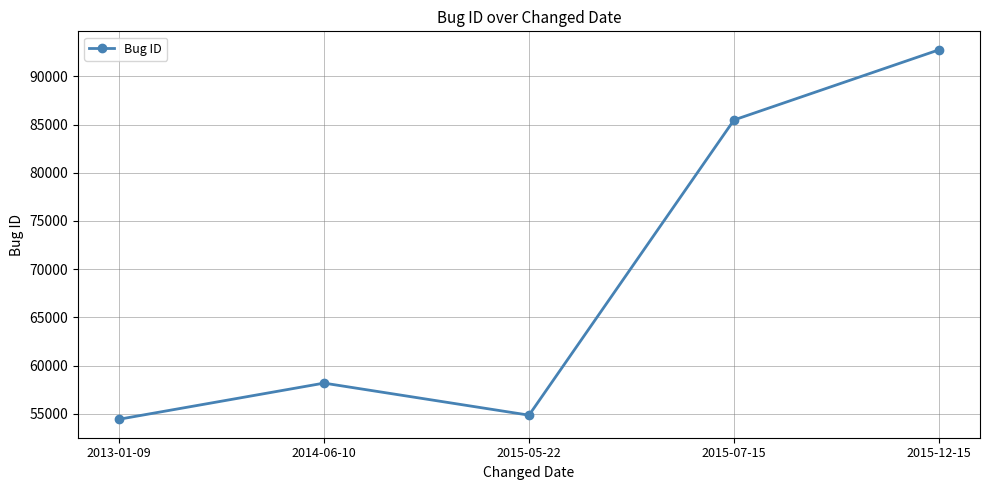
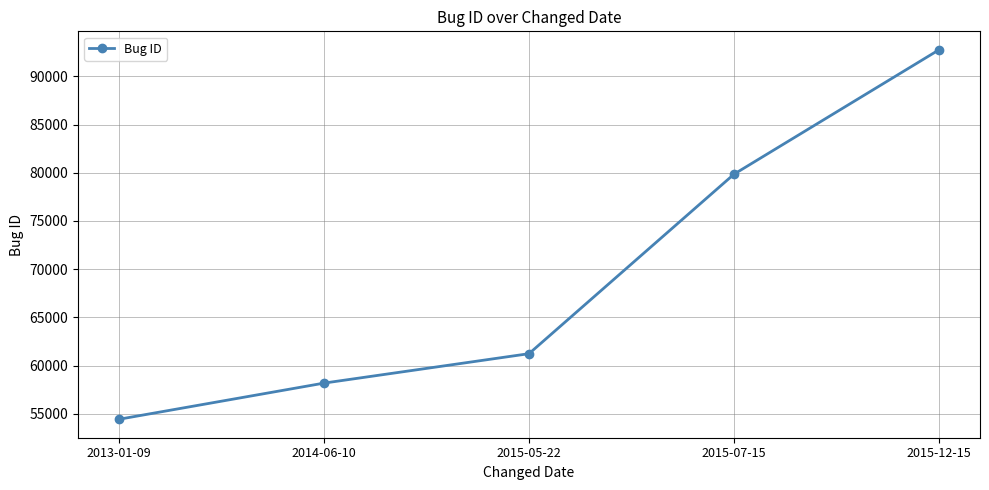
2015-05-22: 55000 -> 61000
2015-07-15: 85000 -> 80000
